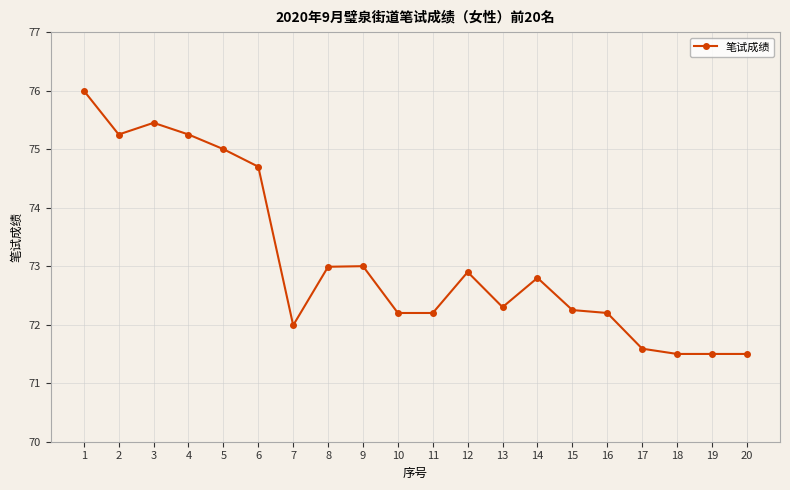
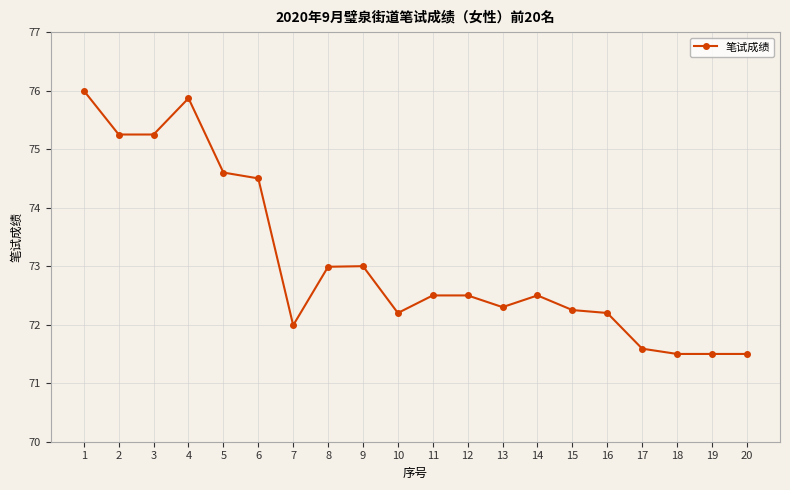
3: 75.5 -> 75.3
4: 75.3 -> 75.9
5: 75.0 -> 74.6
6: 74.7 -> 74.5
11: 72.2 -> 72.5
12: 72.9 -> 72.5
14: 72.8 -> 72.5
